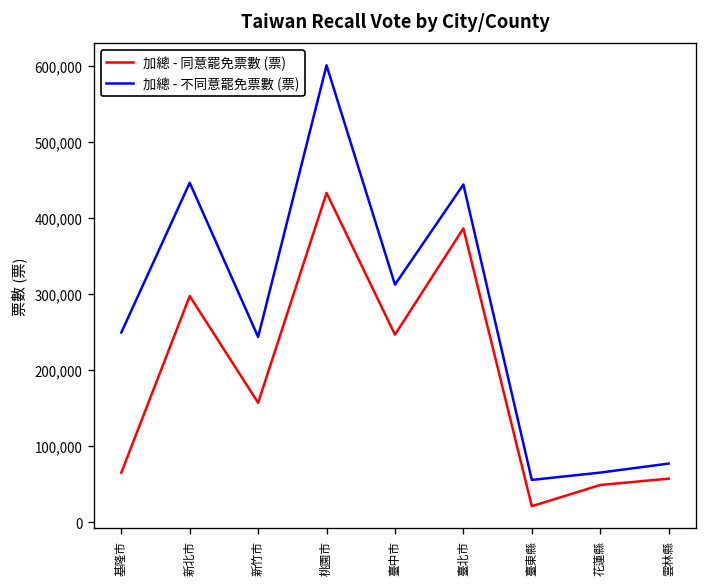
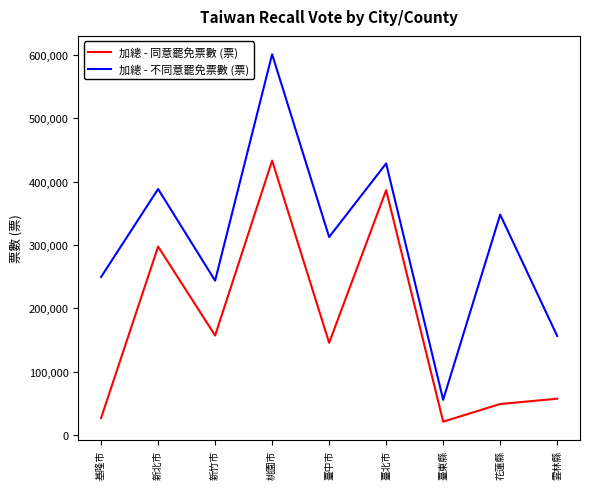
加總 - 同意罷免票數 (票), 基隆市: 70,000 -> 30,000
加總 - 不同意罷免票數 (票), 新北市: 450,000 -> 390,000
加總 - 同意罷免票數 (票), 臺中市: 250,000 -> 150,000
加總 - 不同意罷免票數 (票), 臺北市: 440,000 -> 430,000
加總 - 不同意罷免票數 (票), 花蓮縣: 70,000 -> 350,000
加總 - 不同意罷免票數 (票), 雲林縣: 80,000 -> 160,000
